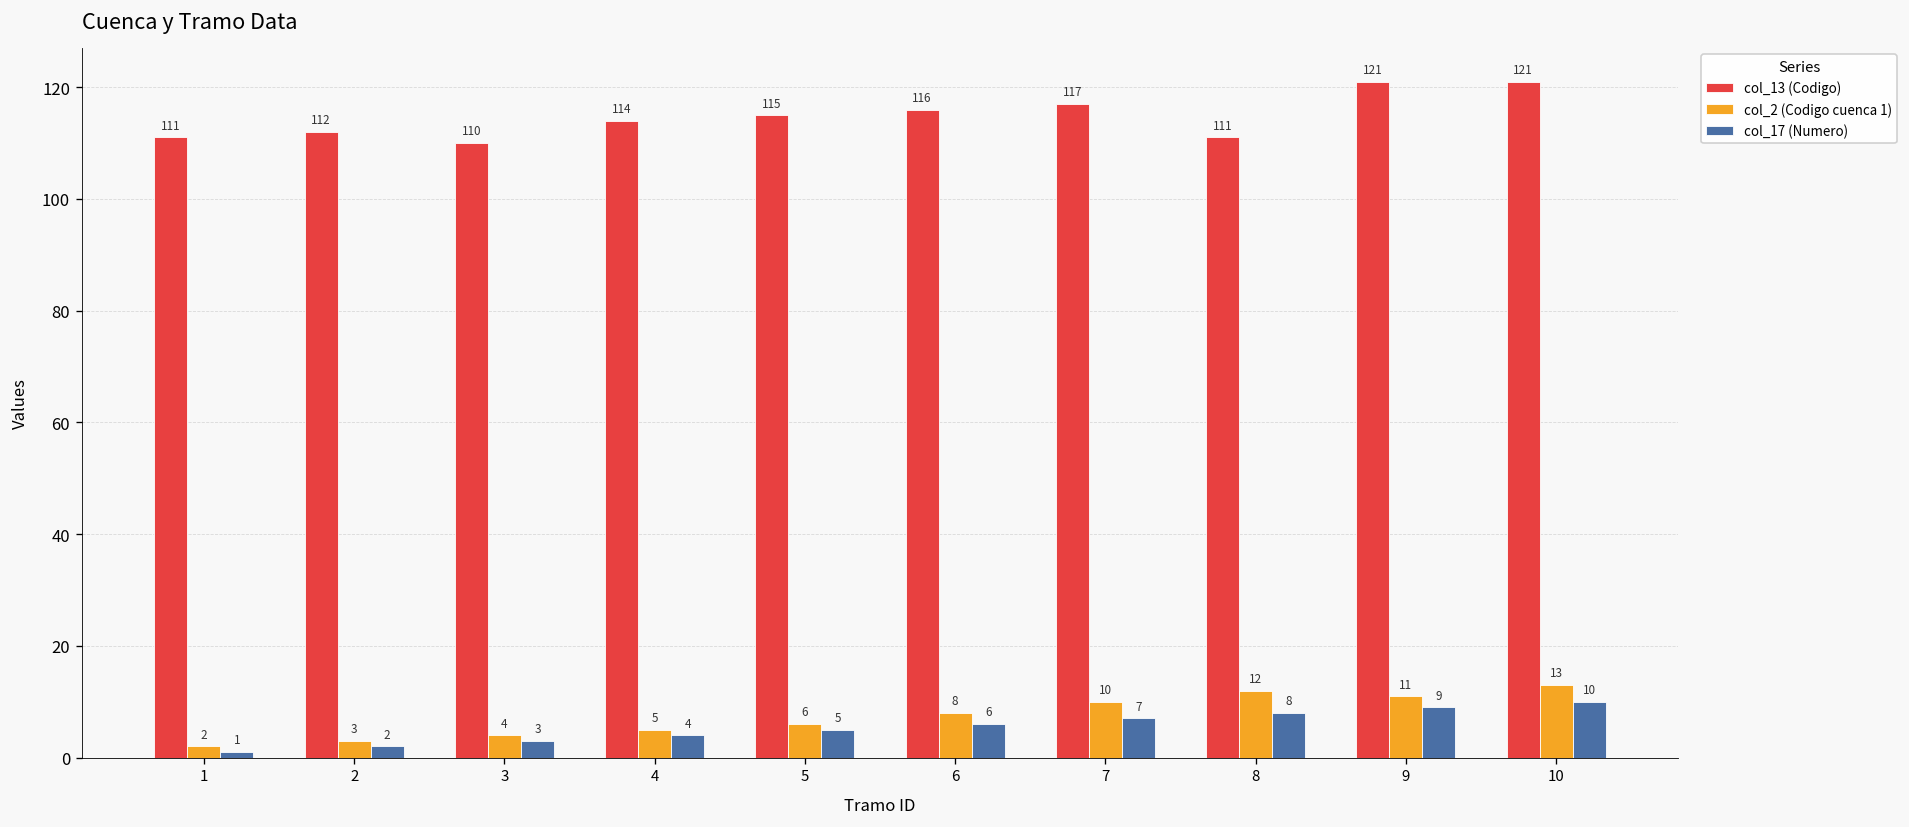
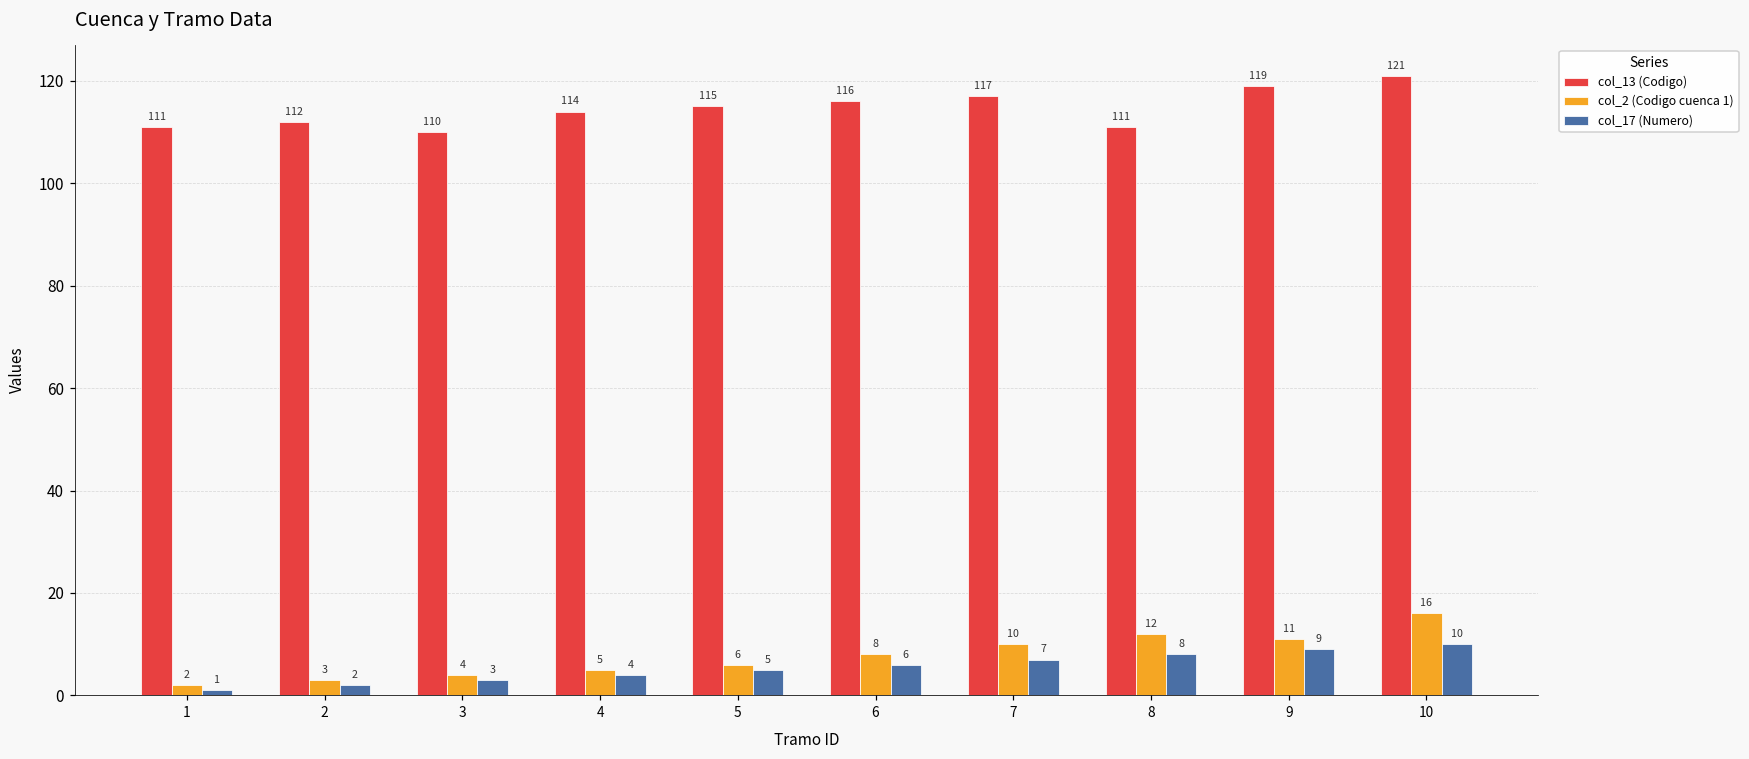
col_13 (Codigo), 9: 121 -> 119
col_2 (Codigo cuenca 1), 10: 13 -> 16
